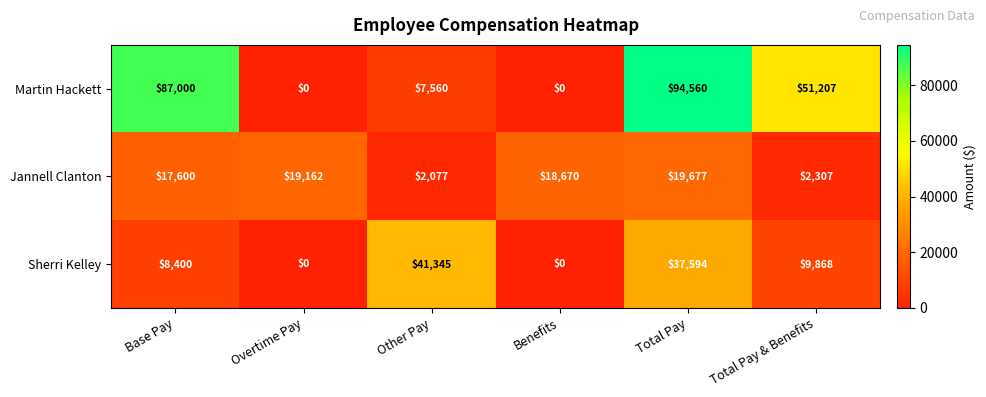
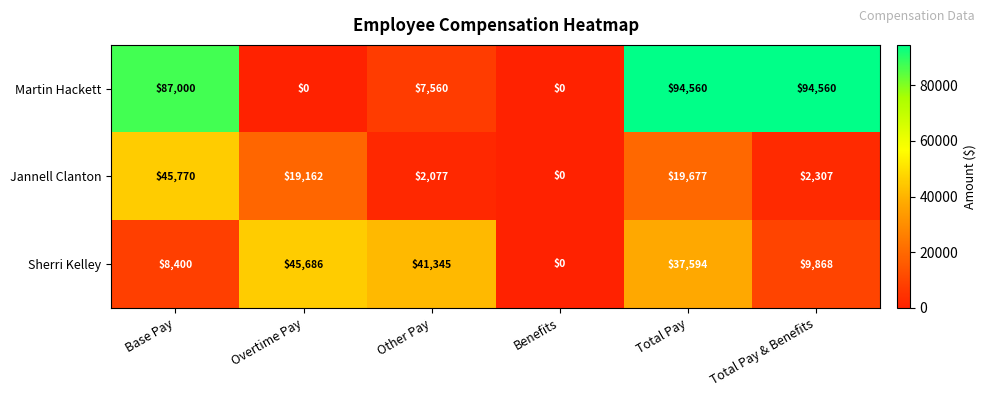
Martin Hackett, Total Pay & Benefits: $51,207 -> $94,560
Jannell Clanton, Base Pay: $17,600 -> $45,770
Jannell Clanton, Benefits: $18,670 -> $0
Sherri Kelley, Overtime Pay: $0 -> $45,686
